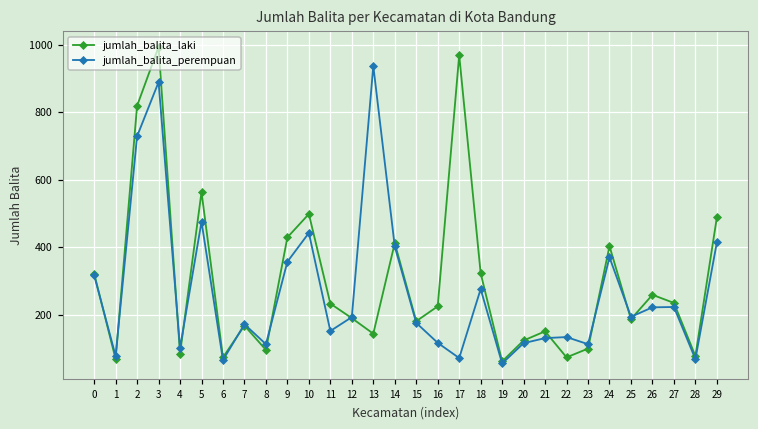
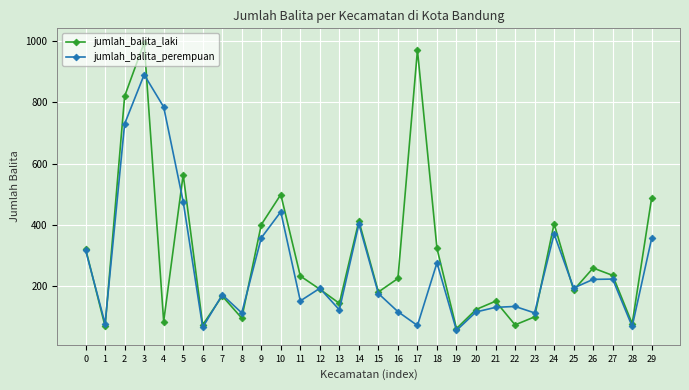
jumlah_balita_perempuan, 4: 100 -> 780
jumlah_balita_laki, 9: 430 -> 400
jumlah_balita_perempuan, 13: 940 -> 120
jumlah_balita_perempuan, 29: 420 -> 360
